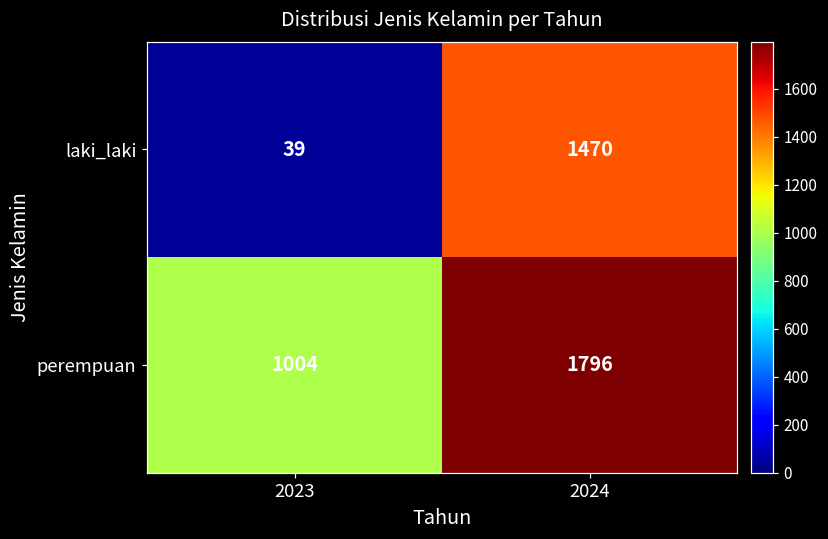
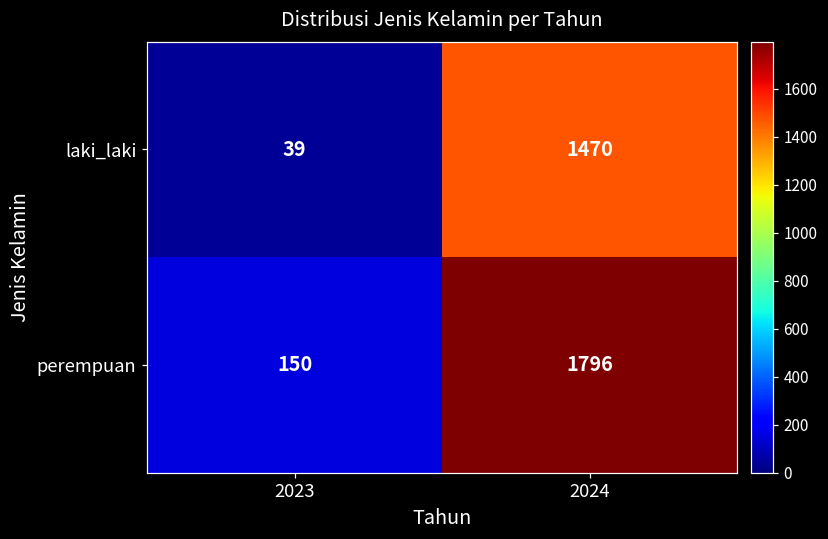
perempuan, 2023: 1004 -> 150
